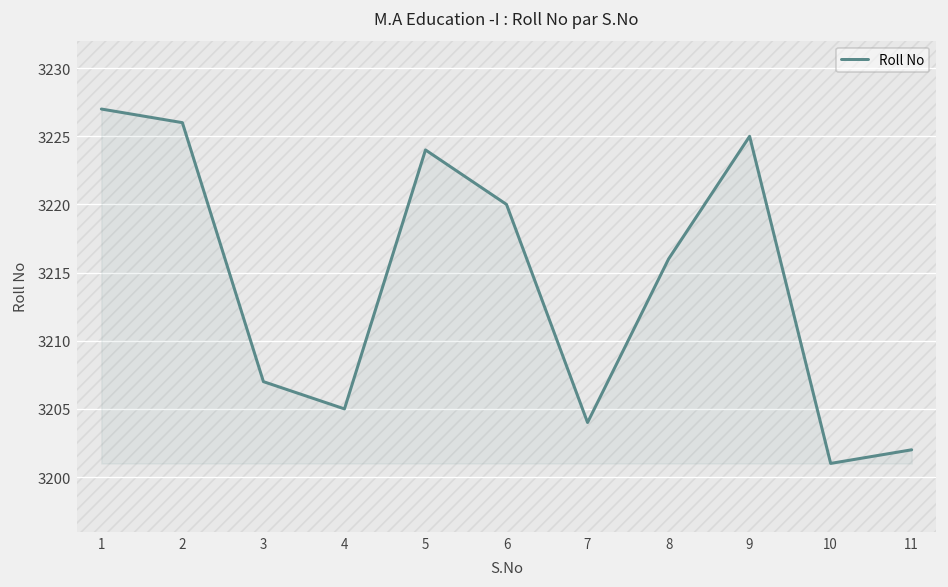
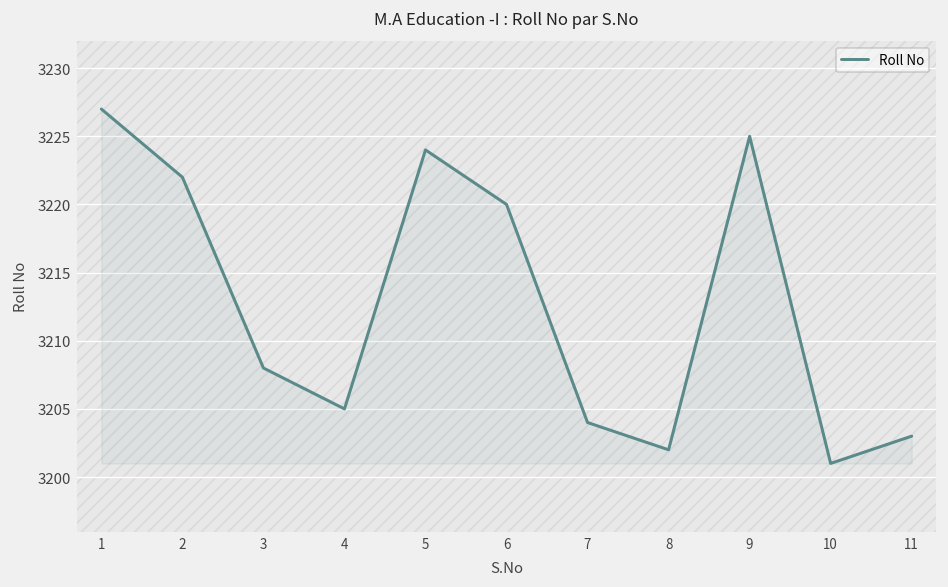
2: 3226 -> 3222
3: 3207 -> 3208
8: 3216 -> 3202
11: 3202 -> 3203
